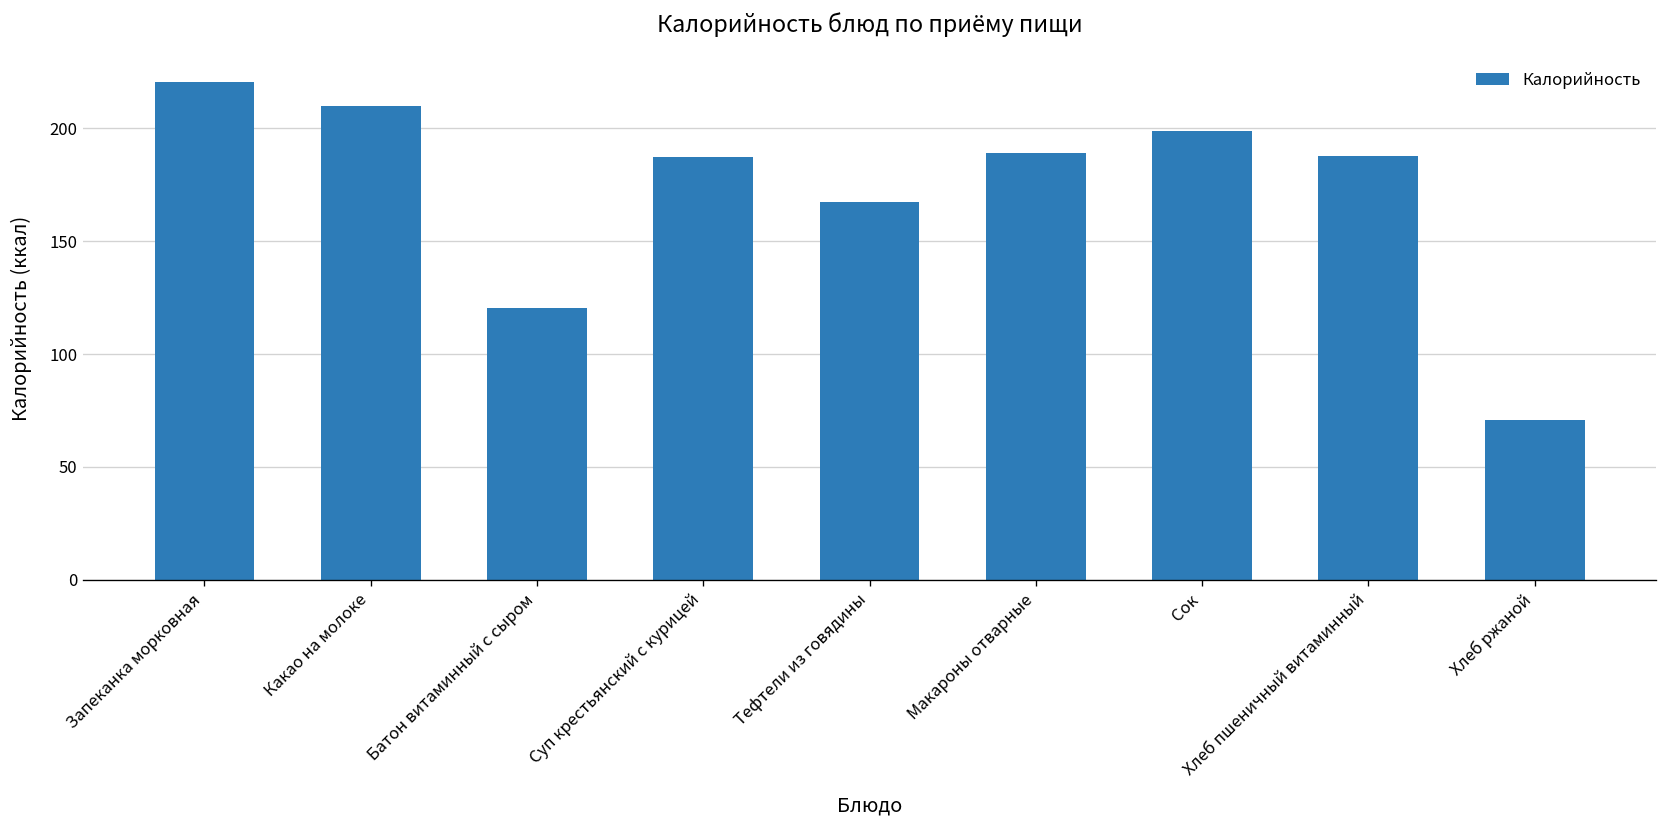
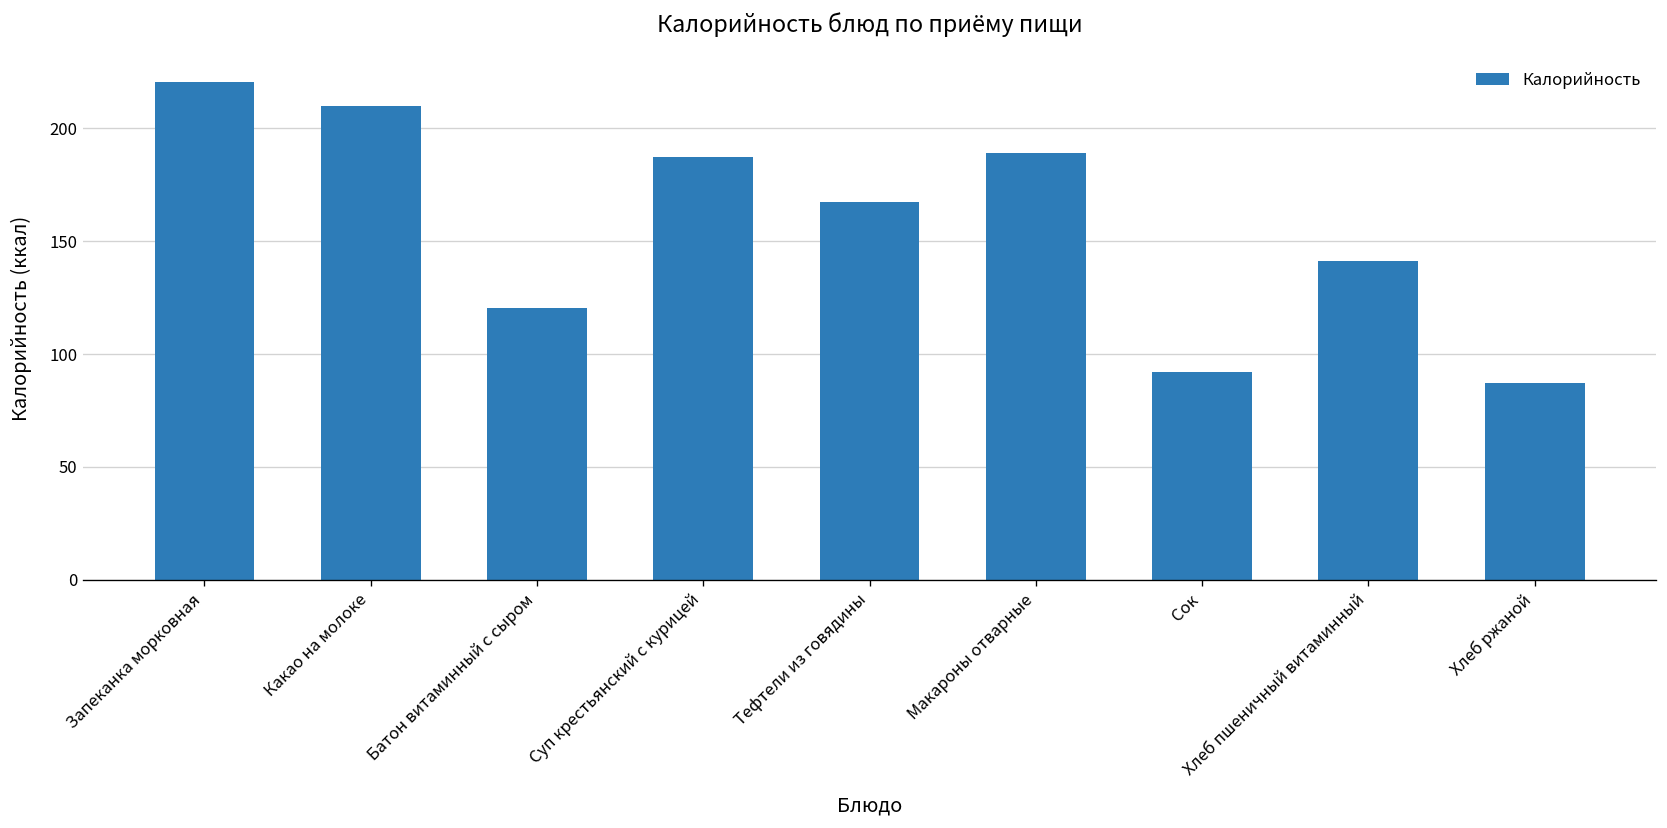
Сок: 199 -> 92
Хлеб пшеничный витаминный: 188 -> 141
Хлеб ржаной: 71 -> 87
